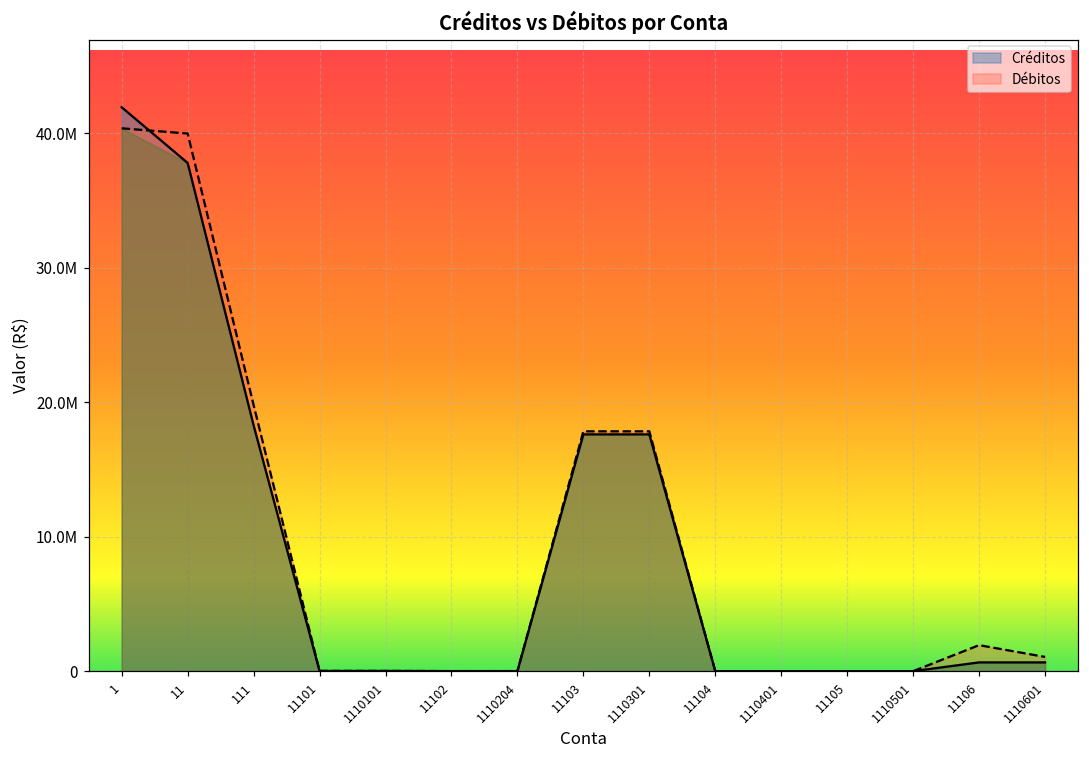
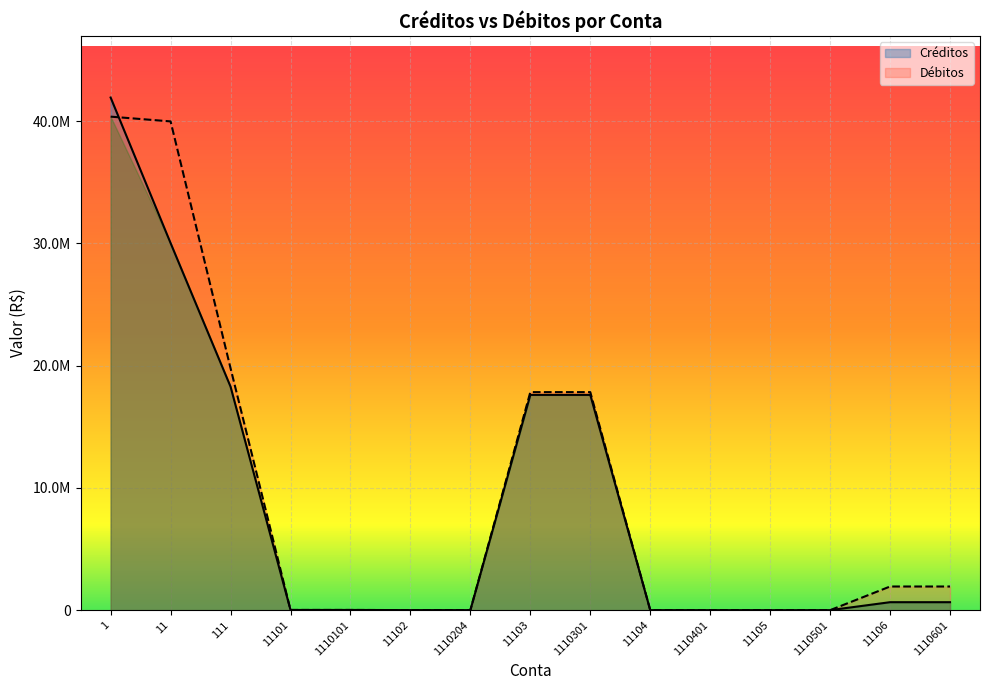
Créditos, 11: 37800000 -> 30000000
Débitos, 1110601: 1100000 -> 1900000
